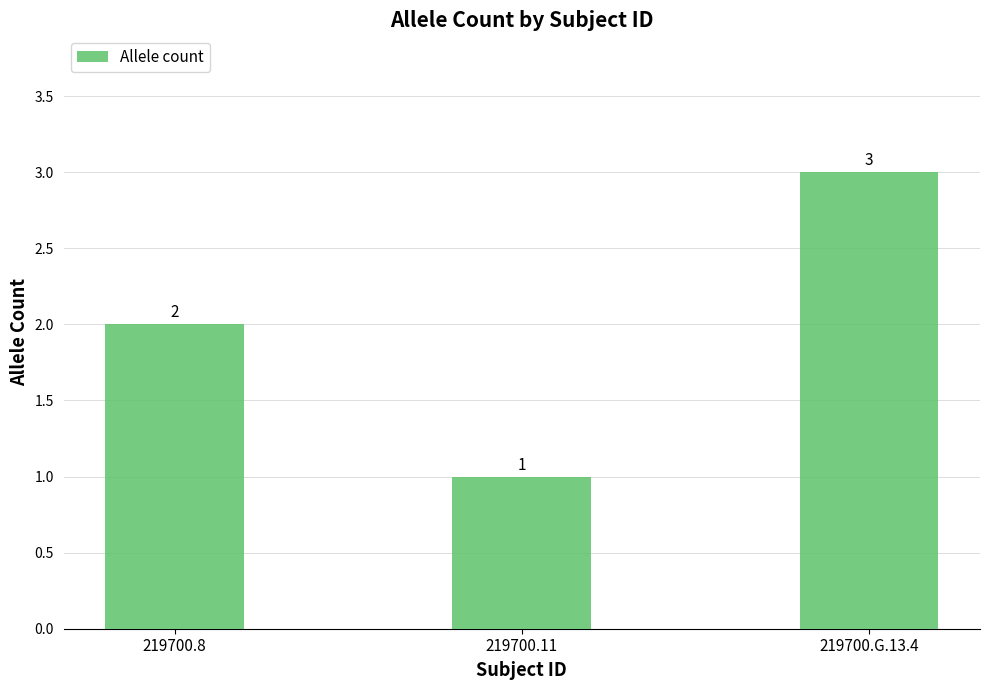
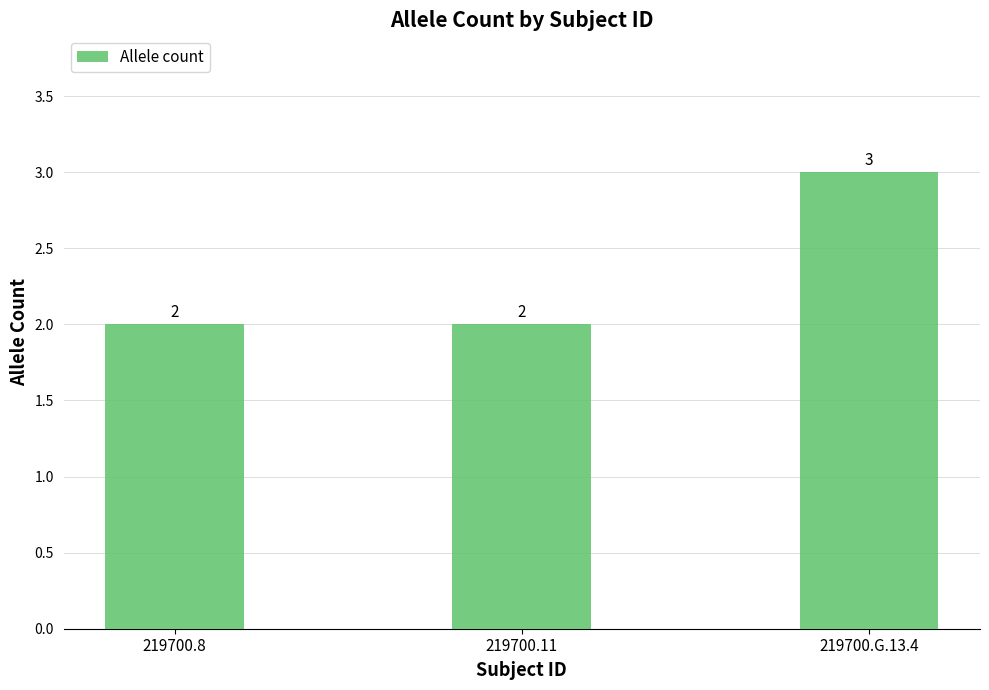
219700.11: 1 -> 2
